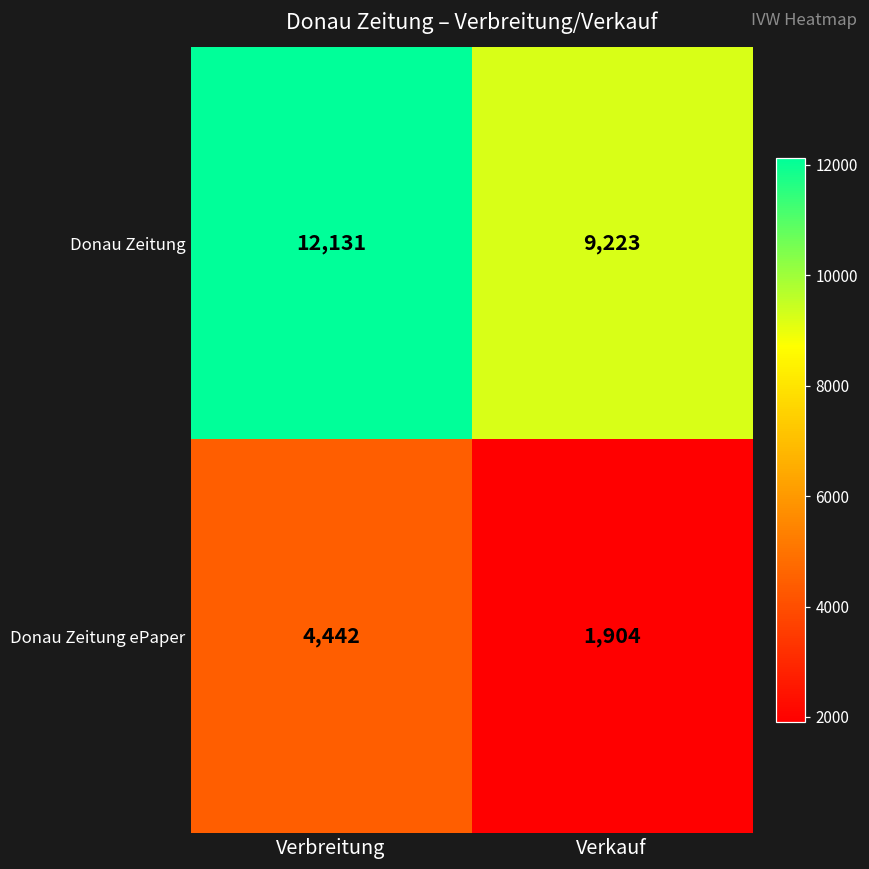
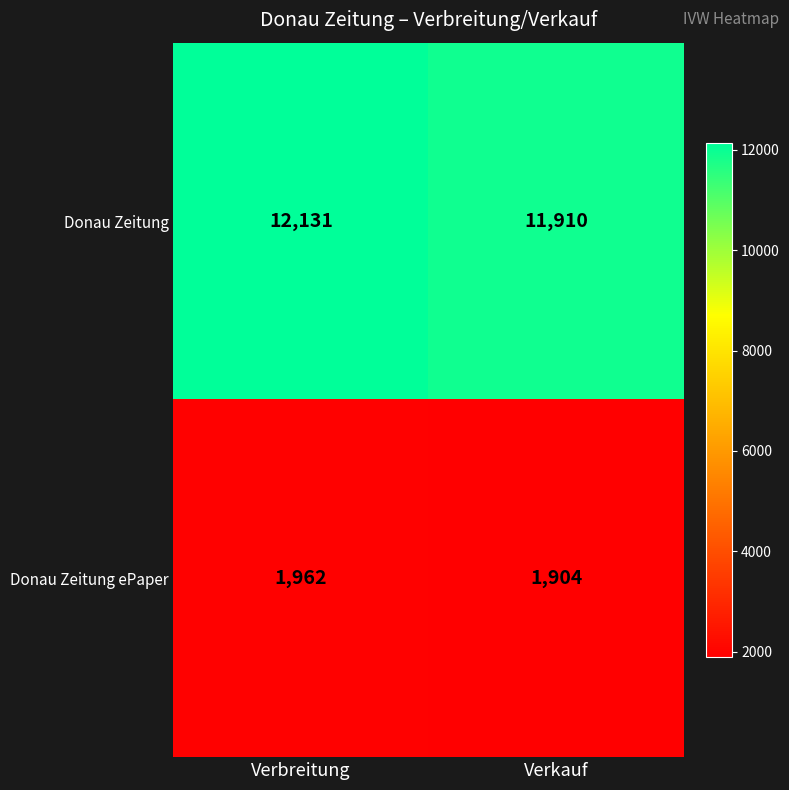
Donau Zeitung, Verkauf: 9,223 -> 11,910
Donau Zeitung ePaper, Verbreitung: 4,442 -> 1,962
